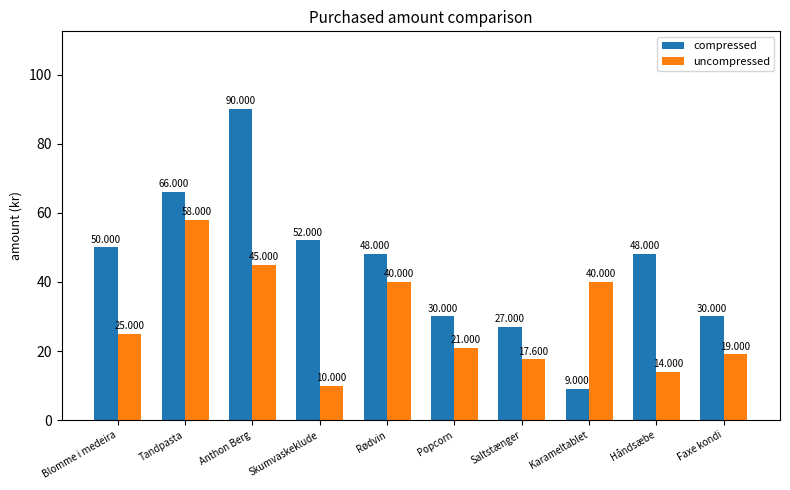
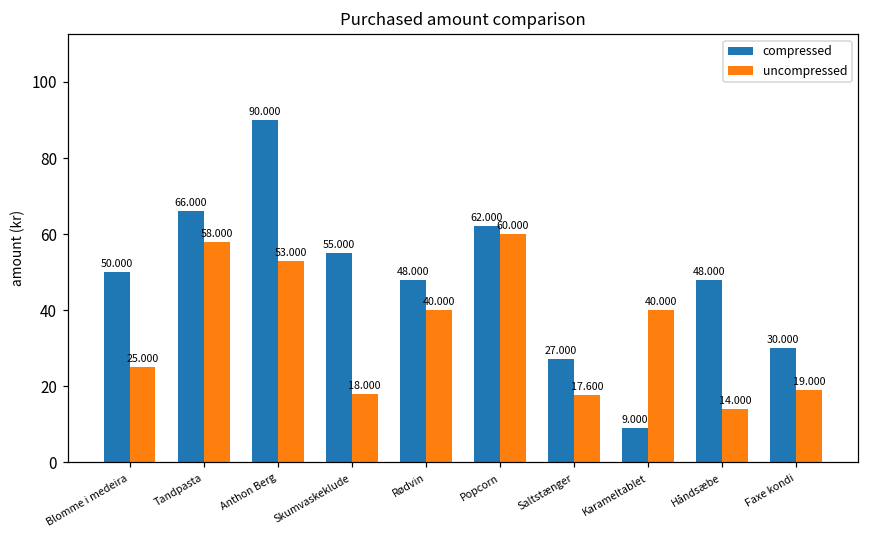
uncompressed, Anthon Berg: 45.000 -> 53.000
compressed, Skumvaskeklude: 52.000 -> 55.000
uncompressed, Skumvaskeklude: 10.000 -> 18.000
compressed, Popcorn: 30.000 -> 62.000
uncompressed, Popcorn: 21.000 -> 60.000
